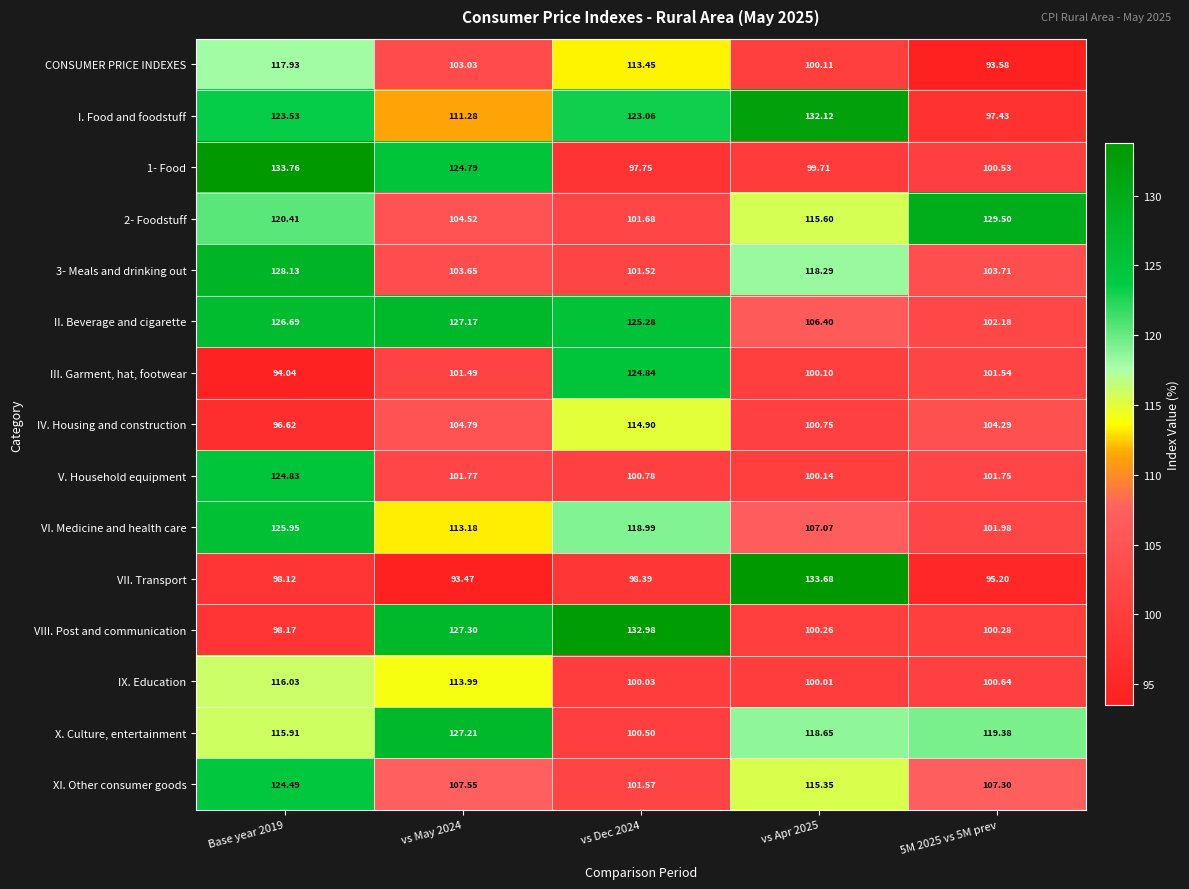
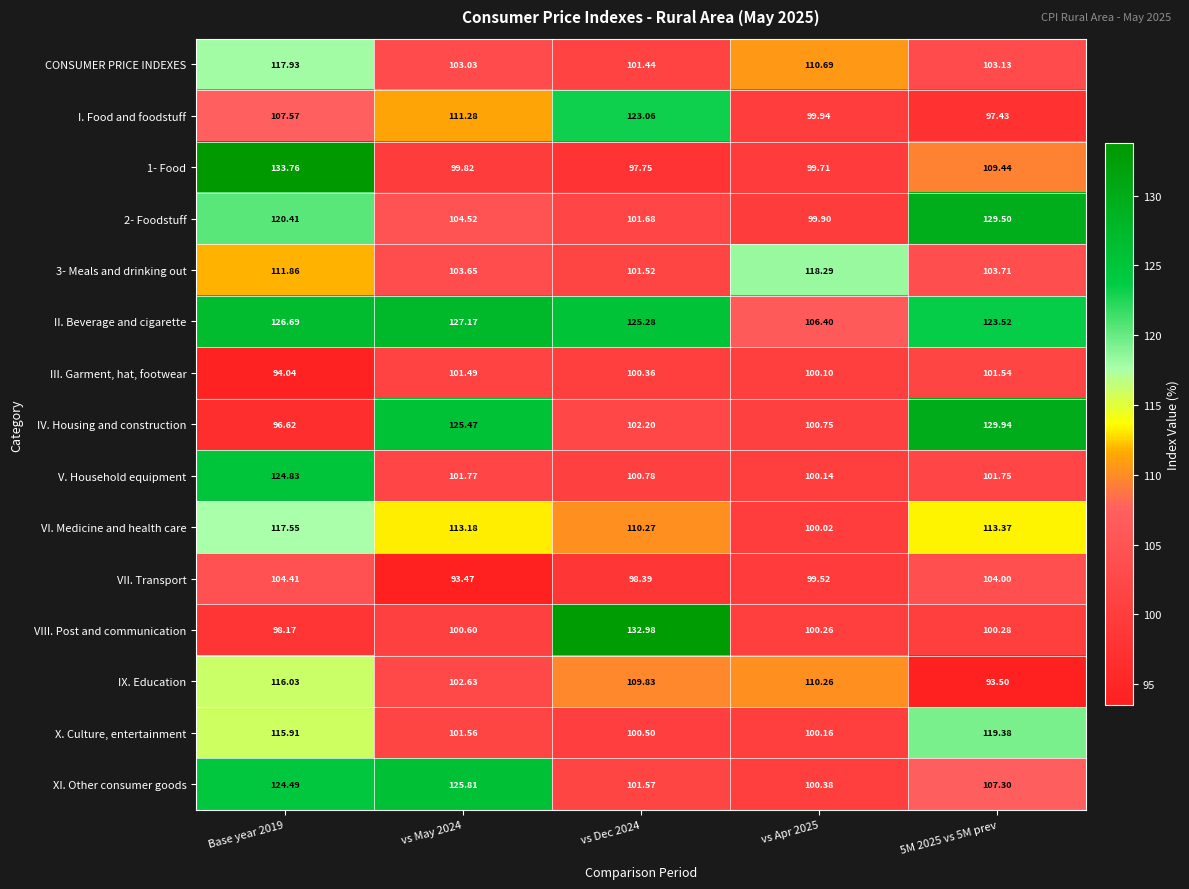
CONSUMER PRICE INDEXES, vs Dec 2024: 113.45 -> 101.44
CONSUMER PRICE INDEXES, vs Apr 2025: 100.11 -> 110.69
CONSUMER PRICE INDEXES, 5M 2025 vs 5M prev: 93.58 -> 103.13
I. Food and foodstuff, Base year 2019: 123.53 -> 107.57
I. Food and foodstuff, vs Apr 2025: 132.12 -> 99.94
1- Food, vs May 2024: 124.79 -> 99.82
1- Food, 5M 2025 vs 5M prev: 100.53 -> 109.44
2- Foodstuff, vs Apr 2025: 115.60 -> 99.90
3- Meals and drinking out, Base year 2019: 128.13 -> 111.86
II. Beverage and cigarette, 5M 2025 vs 5M prev: 102.18 -> 123.52
III. Garment, hat, footwear, vs Dec 2024: 124.84 -> 100.36
IV. Housing and construction, vs May 2024: 104.79 -> 125.47
IV. Housing and construction, vs Dec 2024: 114.90 -> 102.20
IV. Housing and construction, 5M 2025 vs 5M prev: 104.29 -> 129.94
VI. Medicine and health care, Base year 2019: 125.95 -> 117.55
VI. Medicine and health care, vs Dec 2024: 118.99 -> 110.27
VI. Medicine and health care, vs Apr 2025: 107.07 -> 100.02
VI. Medicine and health care, 5M 2025 vs 5M prev: 101.98 -> 113.37
VII. Transport, Base year 2019: 98.12 -> 104.41
VII. Transport, vs Apr 2025: 133.68 -> 99.52
VII. Transport, 5M 2025 vs 5M prev: 95.20 -> 104.00
VIII. Post and communication, vs May 2024: 127.30 -> 100.60
IX. Education, vs May 2024: 113.99 -> 102.63
IX. Education, vs Dec 2024: 100.03 -> 109.83
IX. Education, vs Apr 2025: 100.01 -> 110.26
IX. Education, 5M 2025 vs 5M prev: 100.64 -> 93.50
X. Culture, entertainment, vs May 2024: 127.21 -> 101.56
X. Culture, entertainment, vs Apr 2025: 118.65 -> 100.16
XI. Other consumer goods, vs May 2024: 107.55 -> 125.81
XI. Other consumer goods, vs Apr 2025: 115.35 -> 100.38
